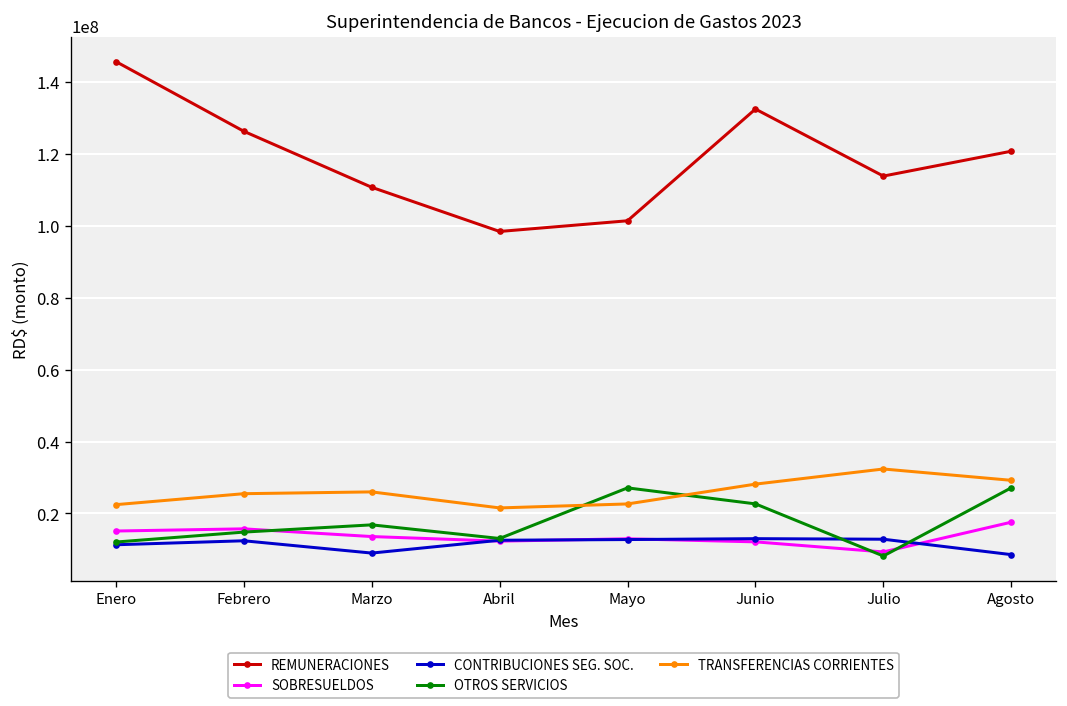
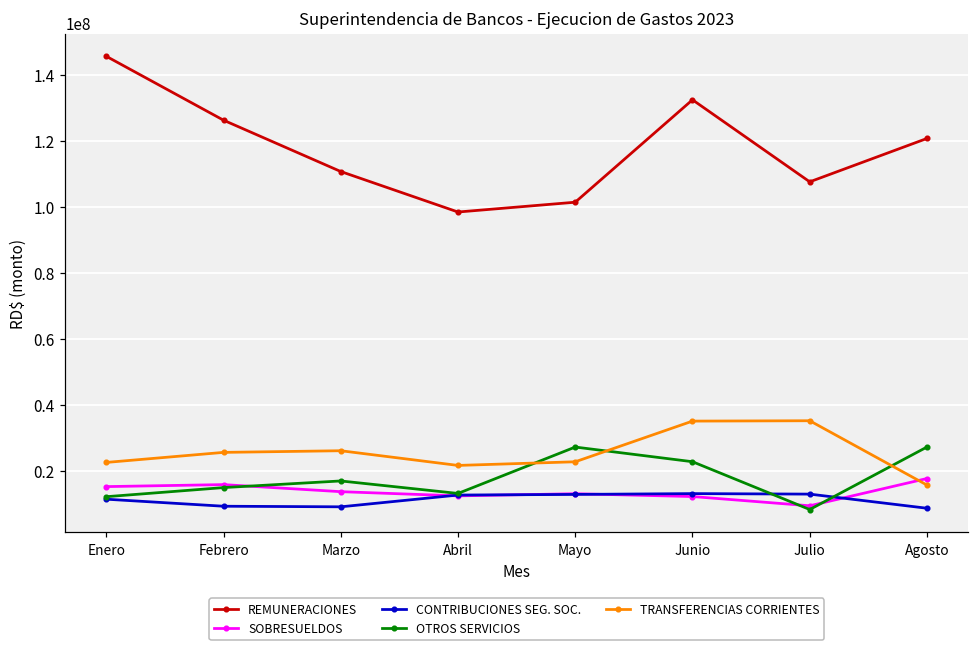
CONTRIBUCIONES SEG. SOC., Febrero: 12000000 -> 9000000
TRANSFERENCIAS CORRIENTES, Junio: 28000000 -> 35000000
REMUNERACIONES, Julio: 114000000 -> 108000000
TRANSFERENCIAS CORRIENTES, Julio: 32000000 -> 35000000
TRANSFERENCIAS CORRIENTES, Agosto: 29000000 -> 16000000
